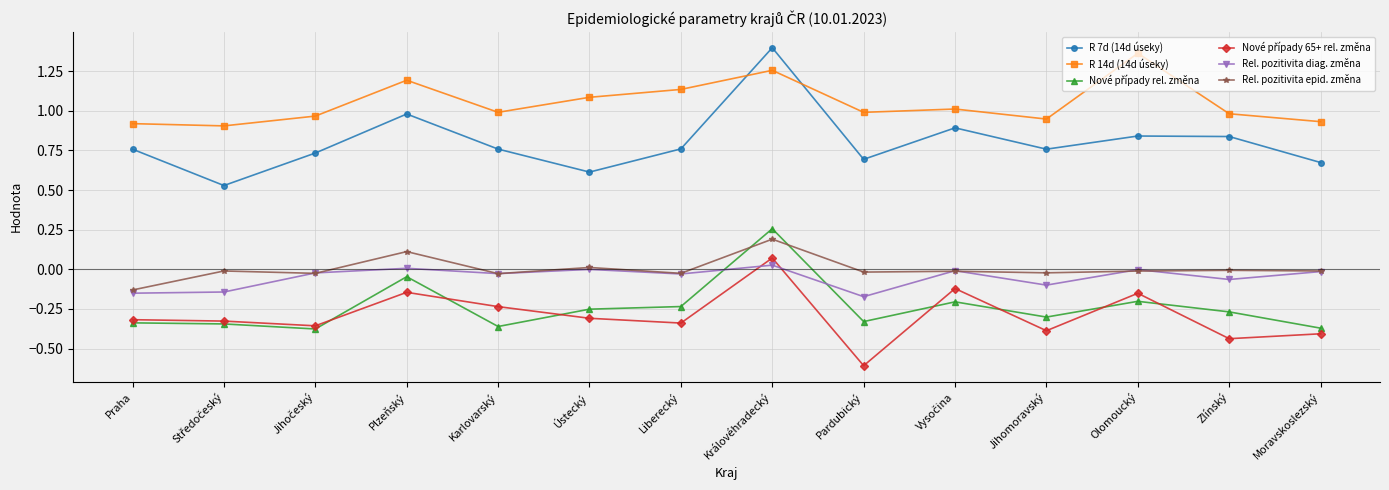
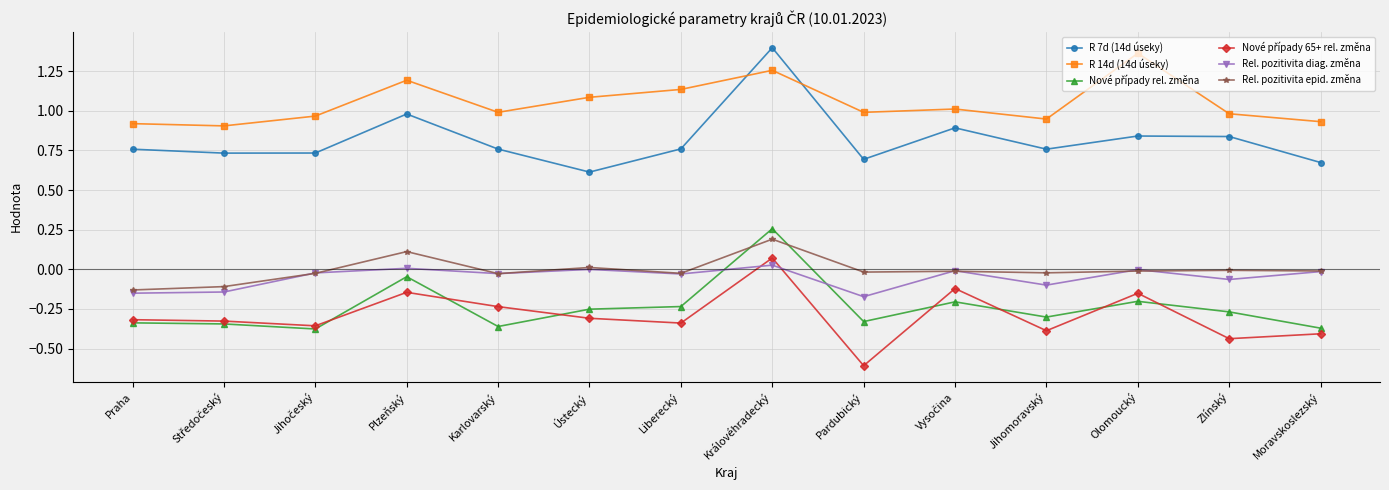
R 7d (14d úseky), Středočeský: 0.53 -> 0.73
Rel. pozitivita epid. změna, Středočeský: -0.01 -> -0.11
